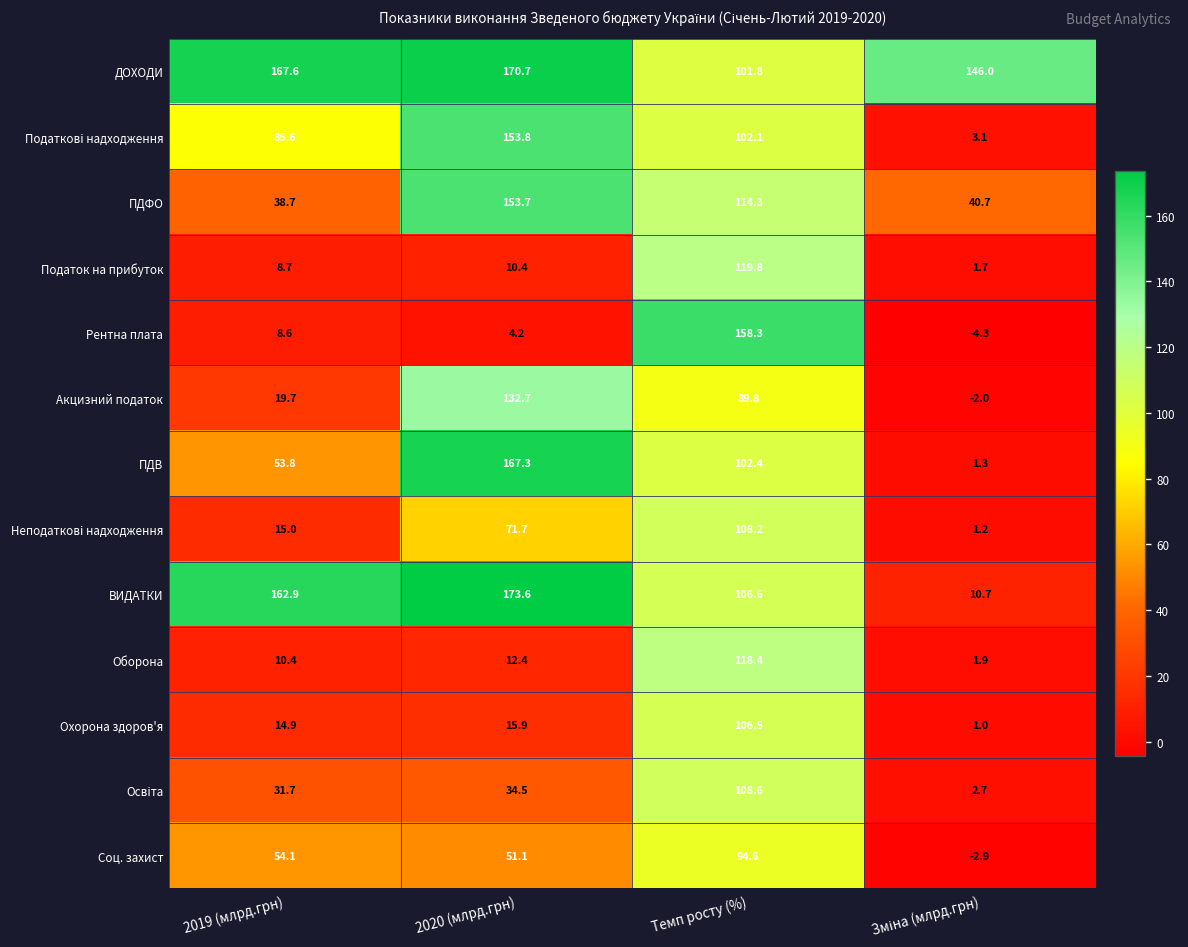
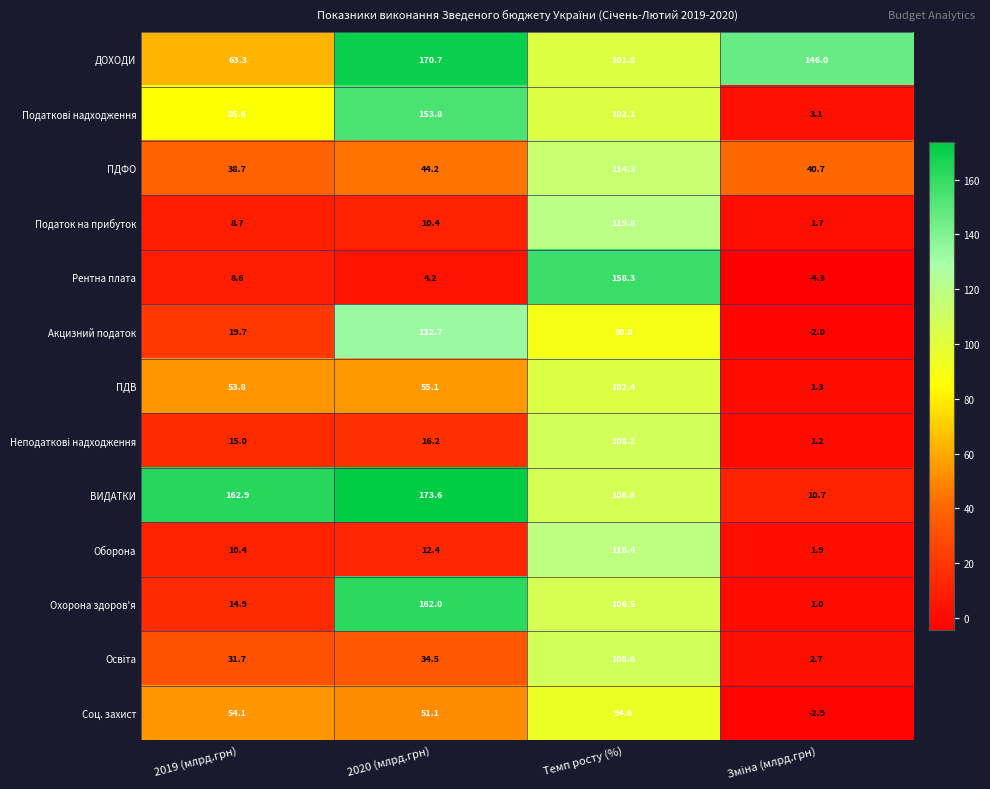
ДОХОДИ, 2019 (млрд.грн): 167.6 -> 63.3
ПДФО, 2020 (млрд.грн): 153.7 -> 44.2
ПДВ, 2020 (млрд.грн): 167.3 -> 55.1
Неподаткові надходження, 2020 (млрд.грн): 71.7 -> 16.2
Охорона здоров'я, 2020 (млрд.грн): 15.9 -> 162.0
